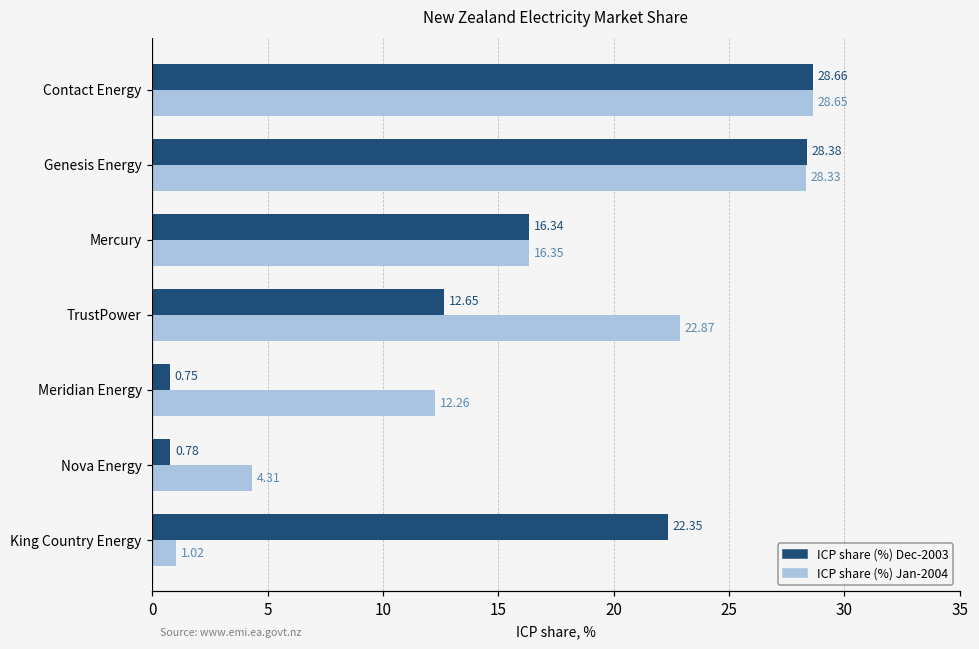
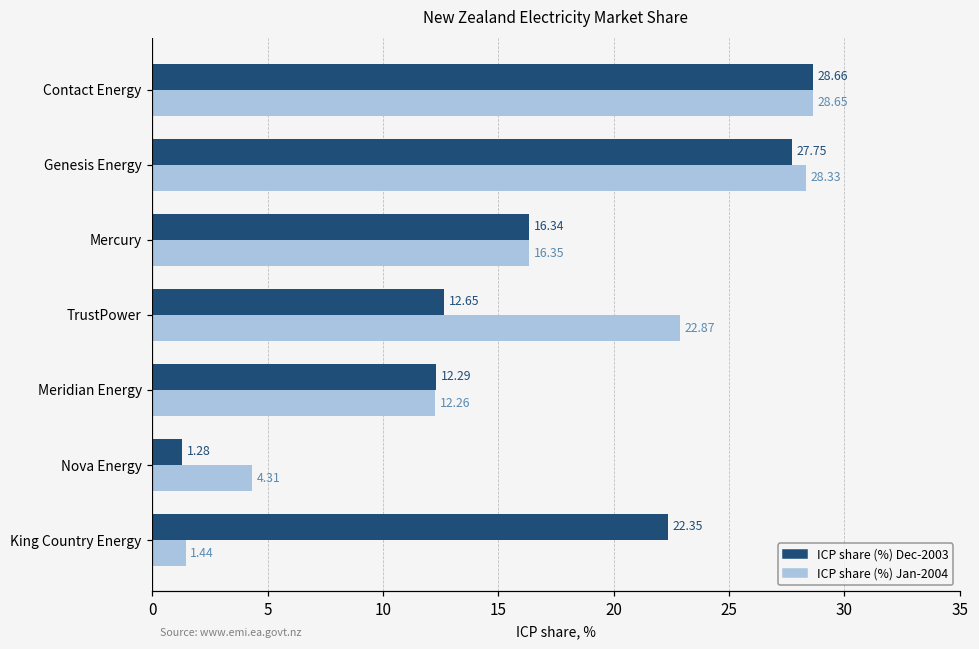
ICP share (%) Dec-2003, Genesis Energy: 28.38 -> 27.75
ICP share (%) Dec-2003, Meridian Energy: 0.75 -> 12.29
ICP share (%) Dec-2003, Nova Energy: 0.78 -> 1.28
ICP share (%) Jan-2004, King Country Energy: 1.02 -> 1.44
